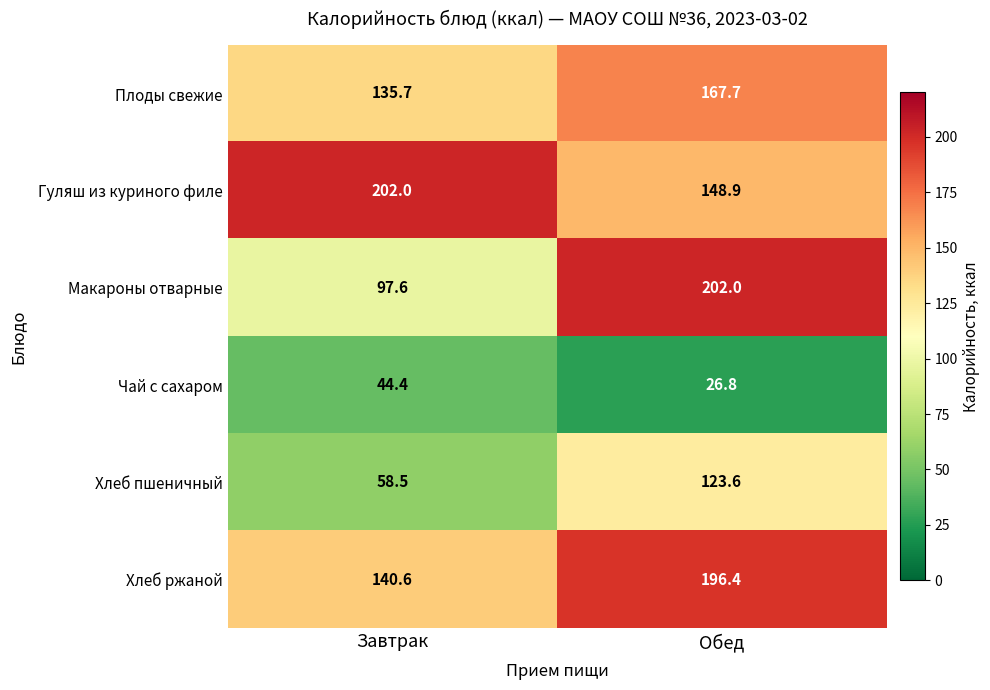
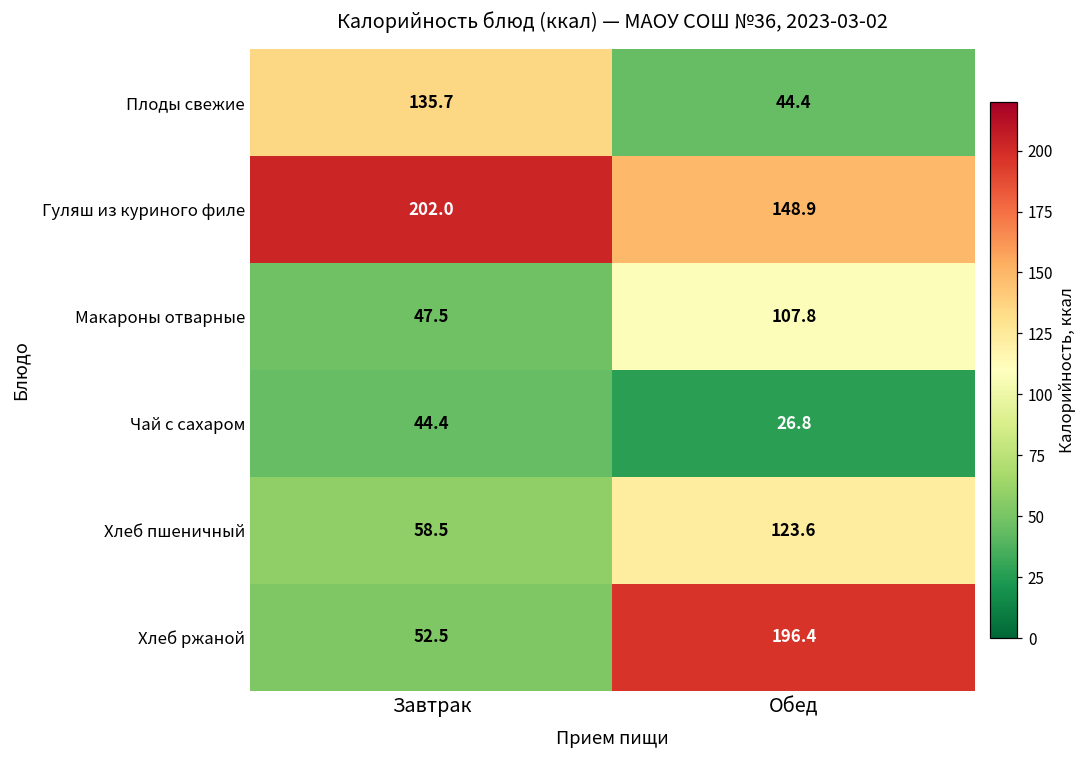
Плоды свежие, Обед: 167.7 -> 44.4
Макароны отварные, Завтрак: 97.6 -> 47.5
Макароны отварные, Обед: 202.0 -> 107.8
Хлеб ржаной, Завтрак: 140.6 -> 52.5
